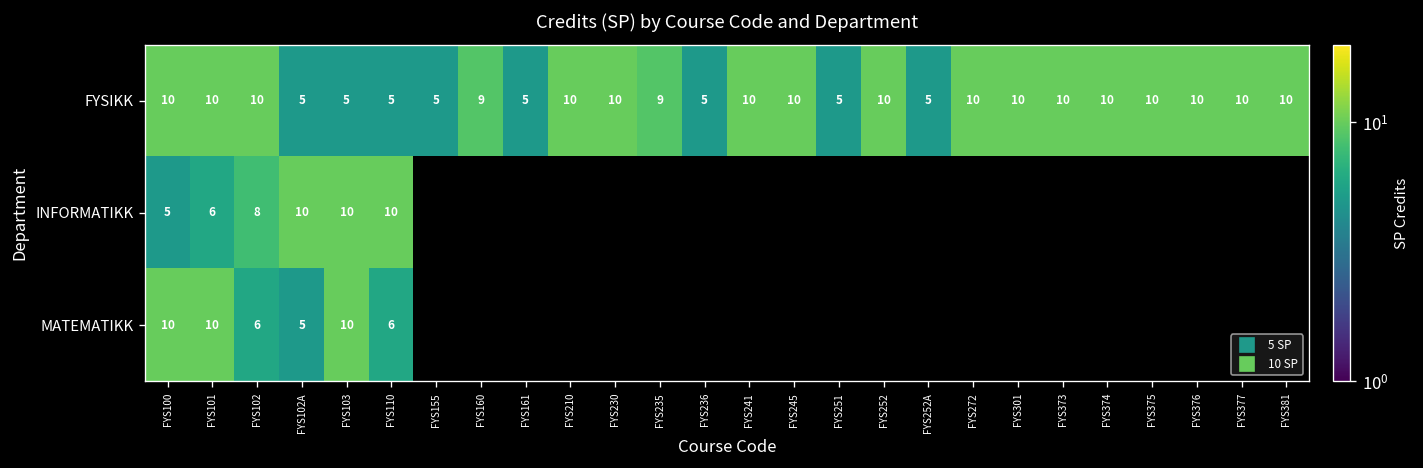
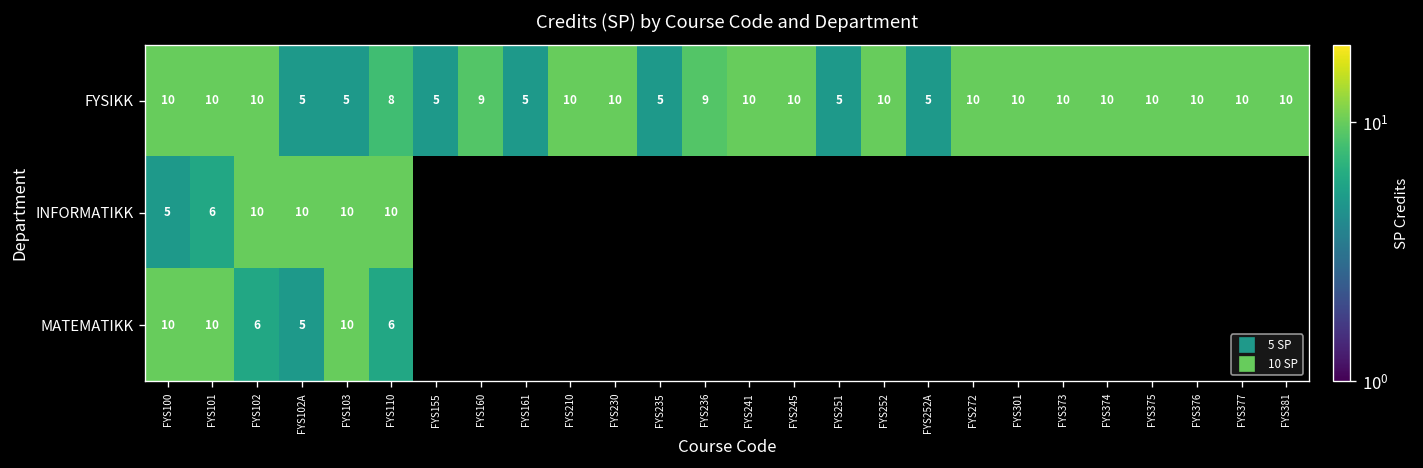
FYSIKK, FYS110: 5 -> 8
FYSIKK, FYS235: 9 -> 5
FYSIKK, FYS236: 5 -> 9
INFORMATIKK, FYS102: 8 -> 10
